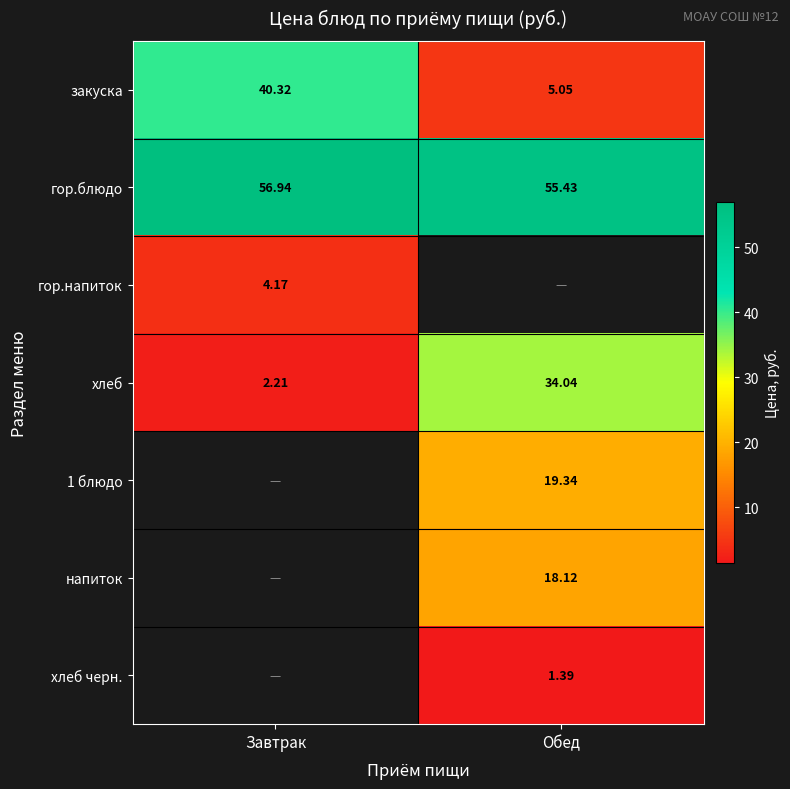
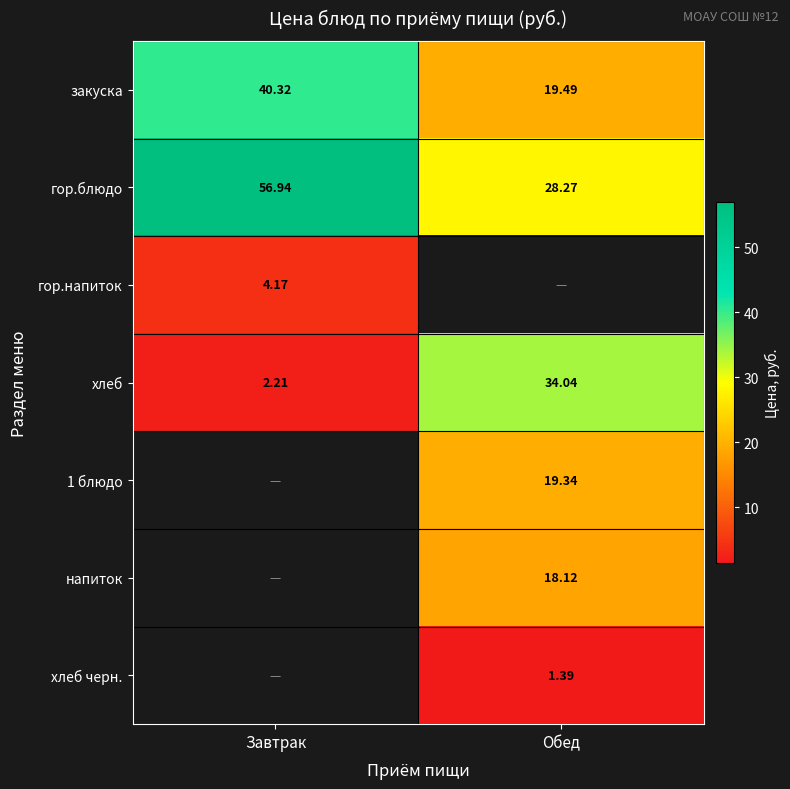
закуска, Обед: 5.05 -> 19.49
гор.блюдо, Обед: 55.43 -> 28.27
